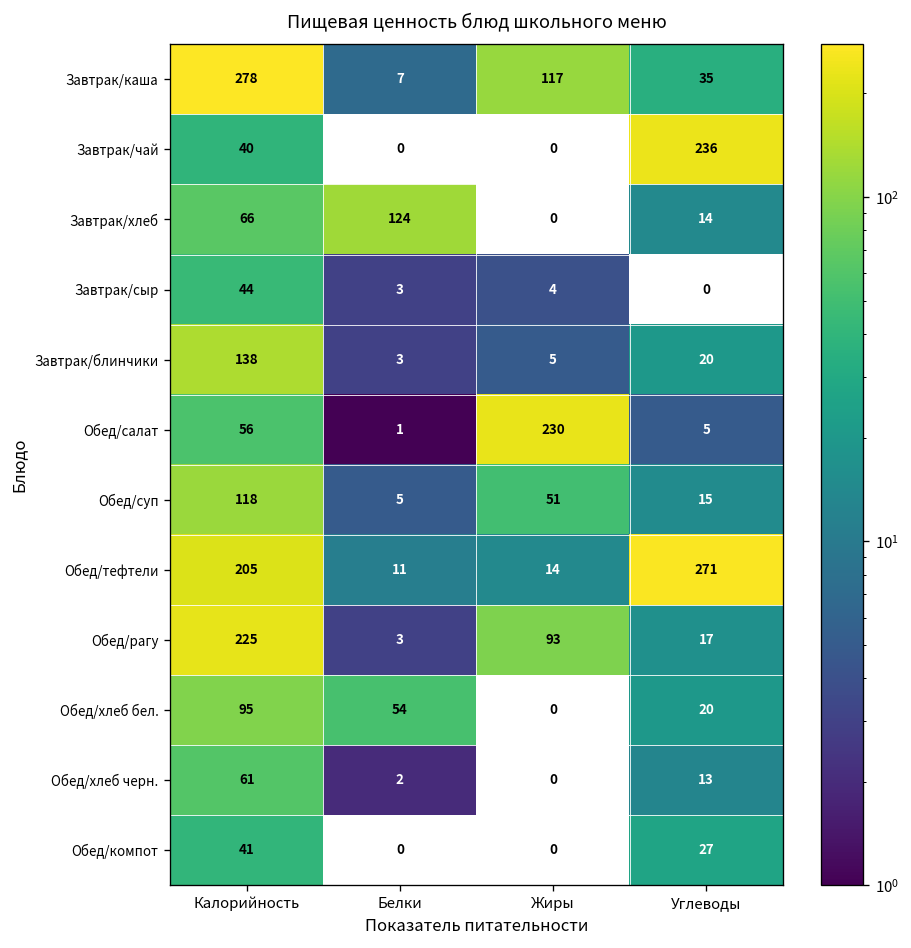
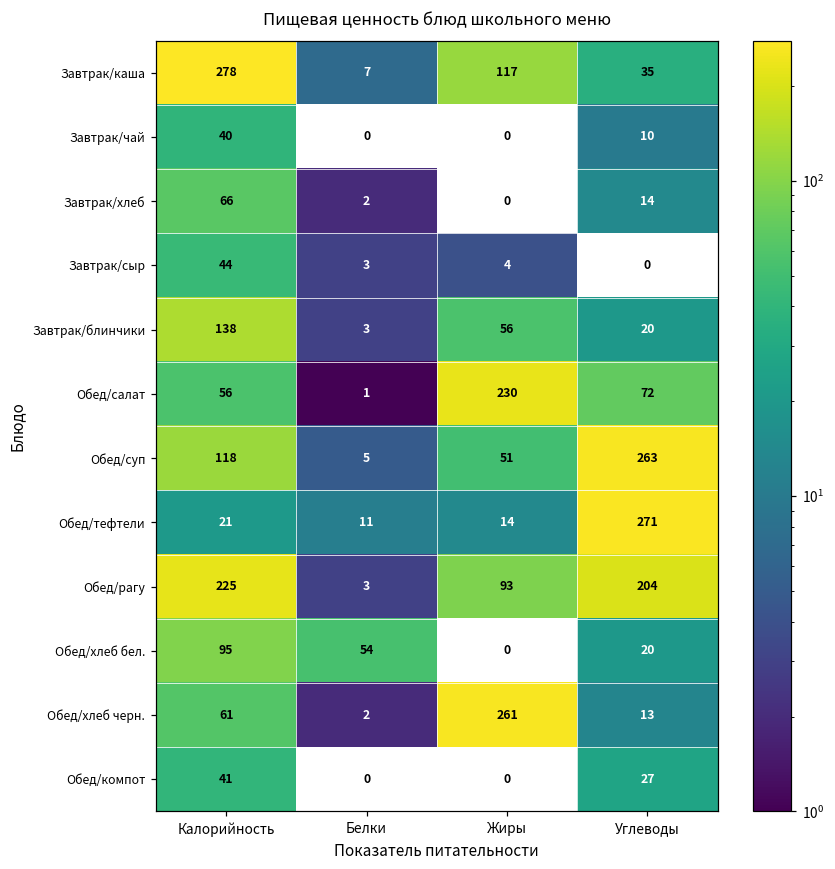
Завтрак/чай, Углеводы: 236 -> 10
Завтрак/хлеб, Белки: 124 -> 2
Завтрак/блинчики, Жиры: 5 -> 56
Обед/салат, Углеводы: 5 -> 72
Обед/суп, Углеводы: 15 -> 263
Обед/тефтели, Калорийность: 205 -> 21
Обед/рагу, Углеводы: 17 -> 204
Обед/хлеб черн., Жиры: 0 -> 261
